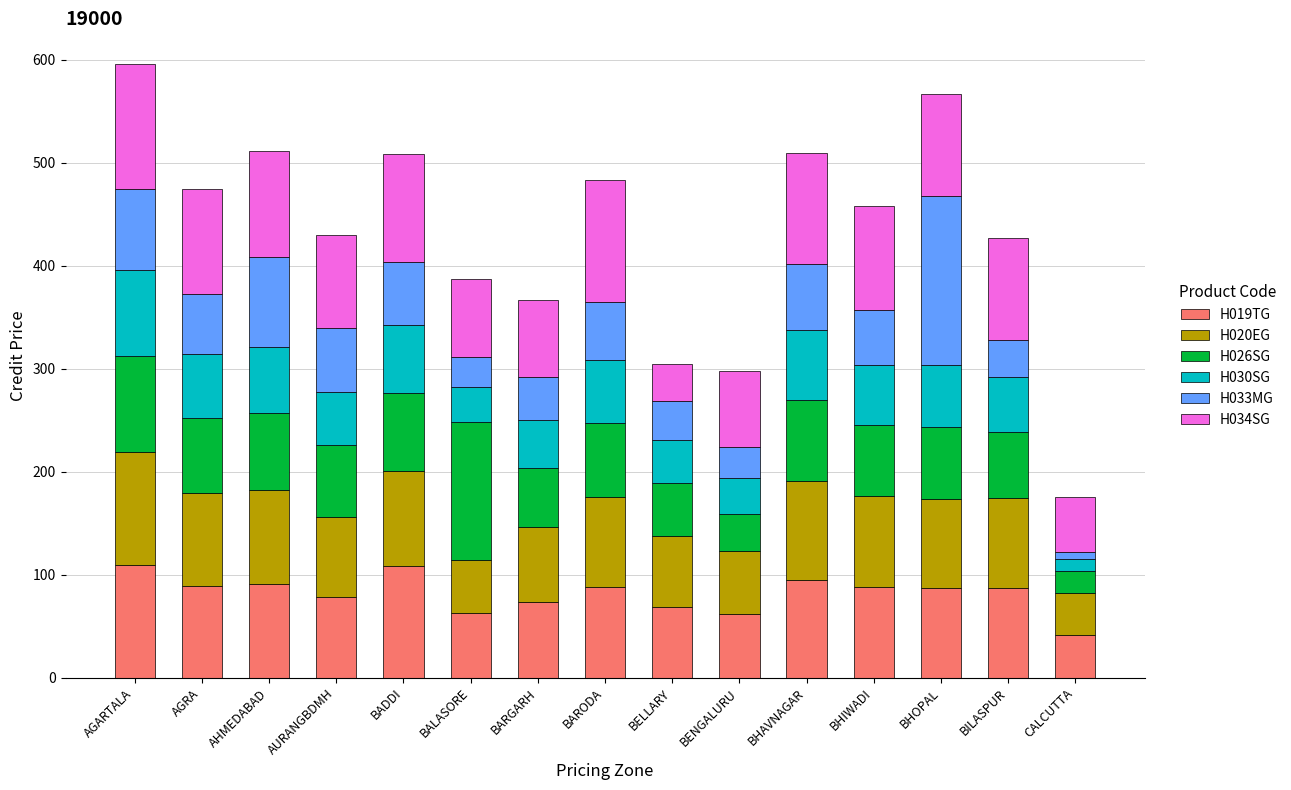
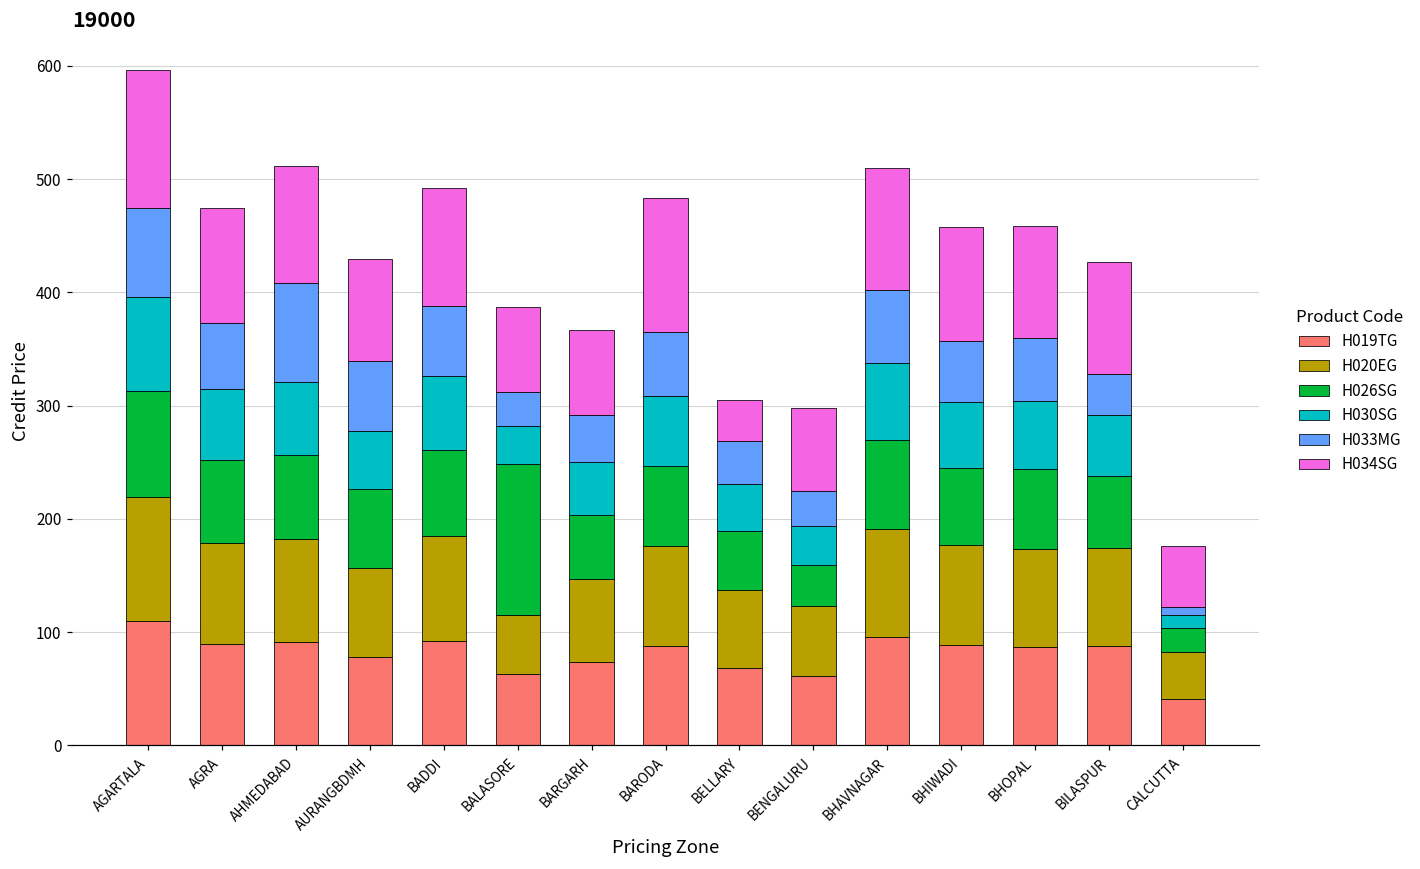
H019TG, BADDI: 109 -> 92
H033MG, BHOPAL: 164 -> 56
